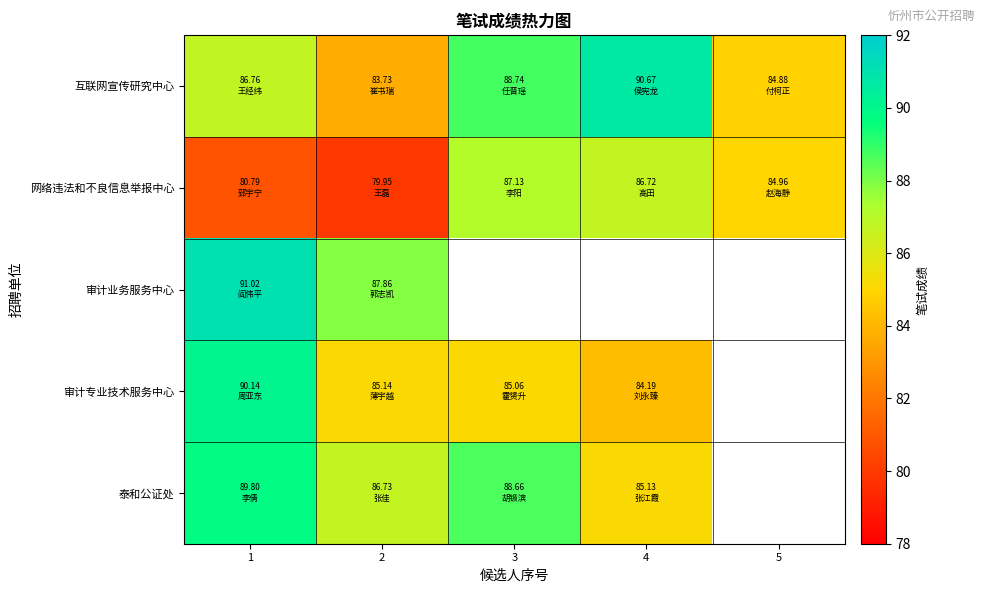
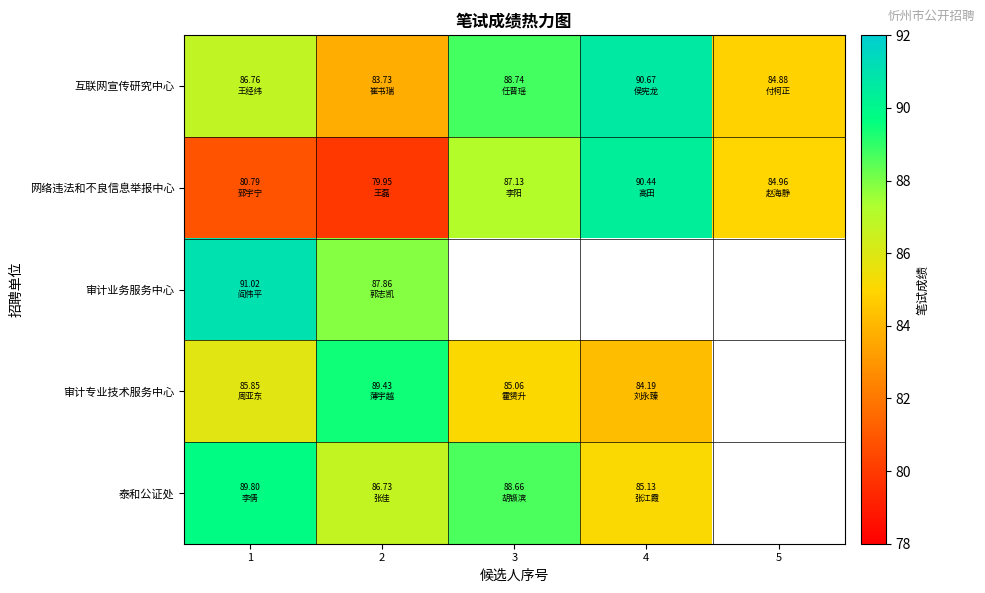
网络违法和不良信息举报中心, 4: 86.72 -> 90.44
审计专业技术服务中心, 1: 90.14 -> 85.85
审计专业技术服务中心, 2: 85.14 -> 89.43
